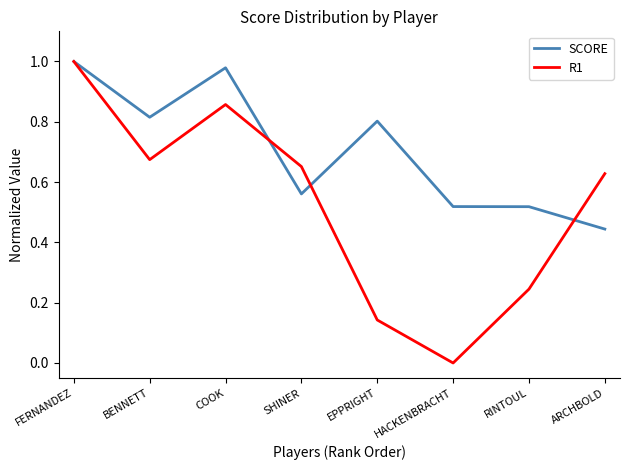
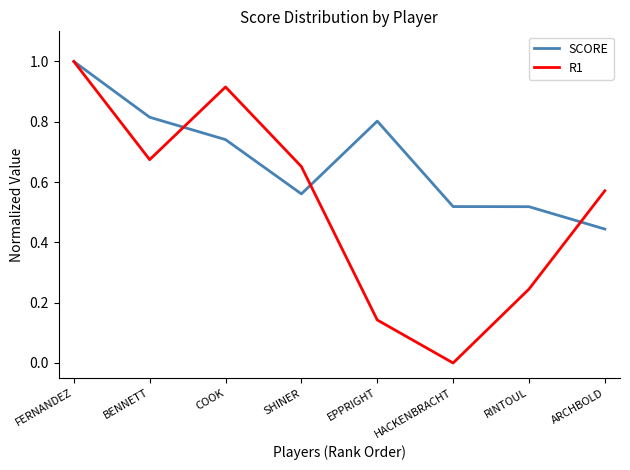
SCORE, COOK: 0.98 -> 0.74
R1, COOK: 0.86 -> 0.92
R1, ARCHBOLD: 0.63 -> 0.57
